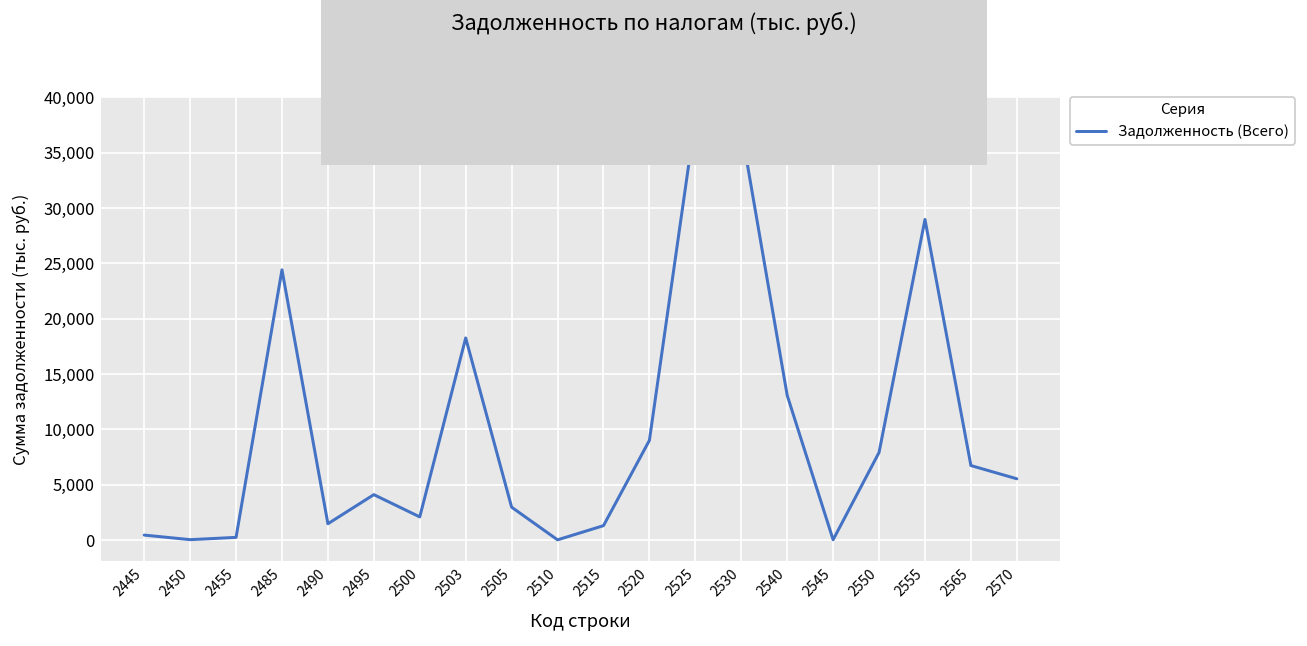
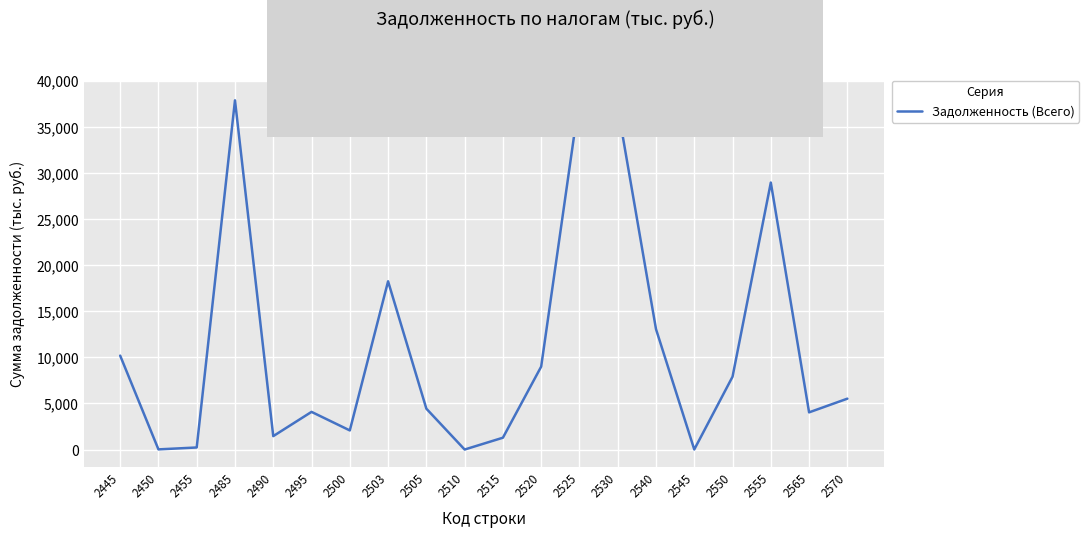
2445: 0 -> 10,000
2485: 24,000 -> 38,000
2505: 3,000 -> 4,000
2565: 7,000 -> 4,000
